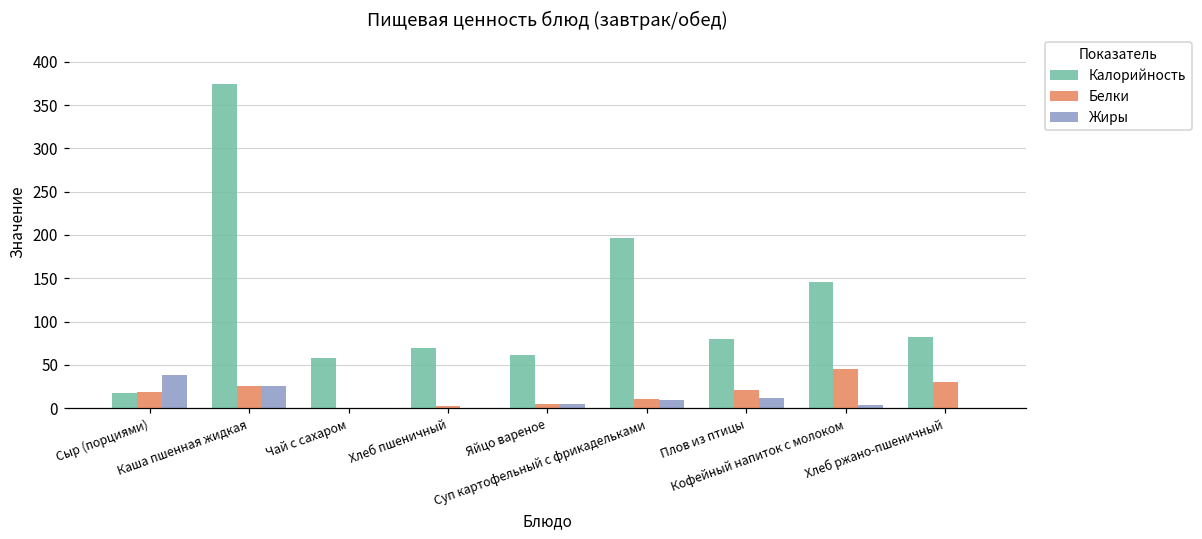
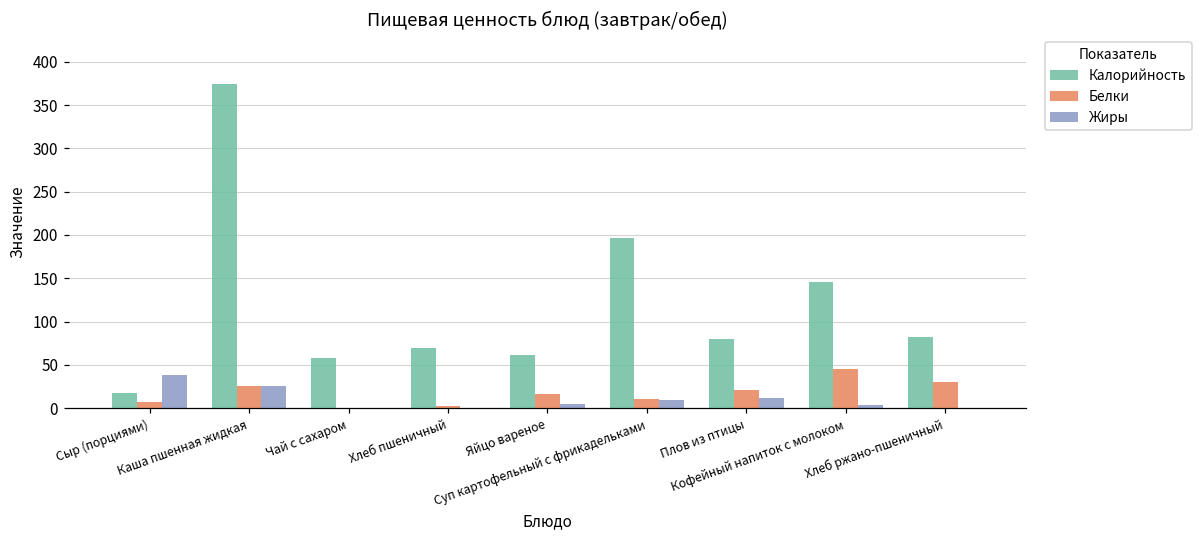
Белки, Сыр (порциями): 20 -> 10
Белки, Яйцо вареное: 0 -> 20
